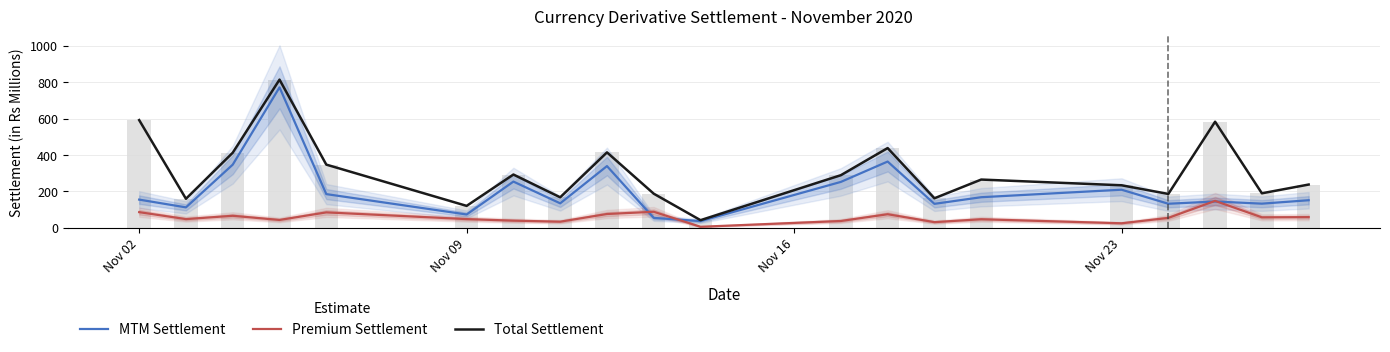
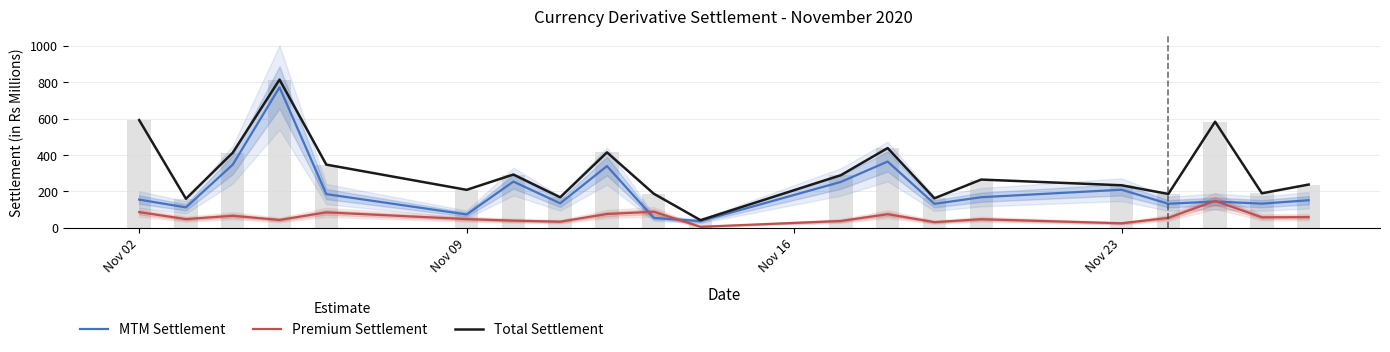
Total Settlement, Nov 09: 120 -> 210
